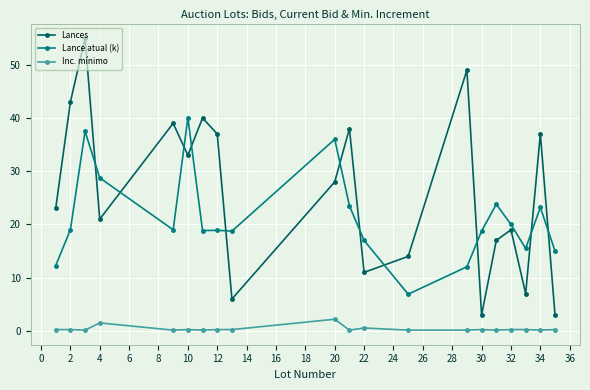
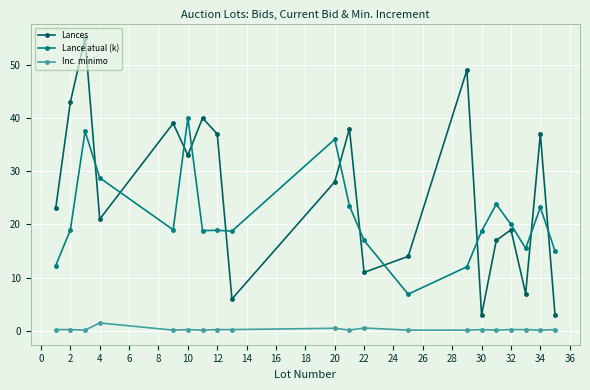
Inc. mínimo, 20: 2 -> 1
